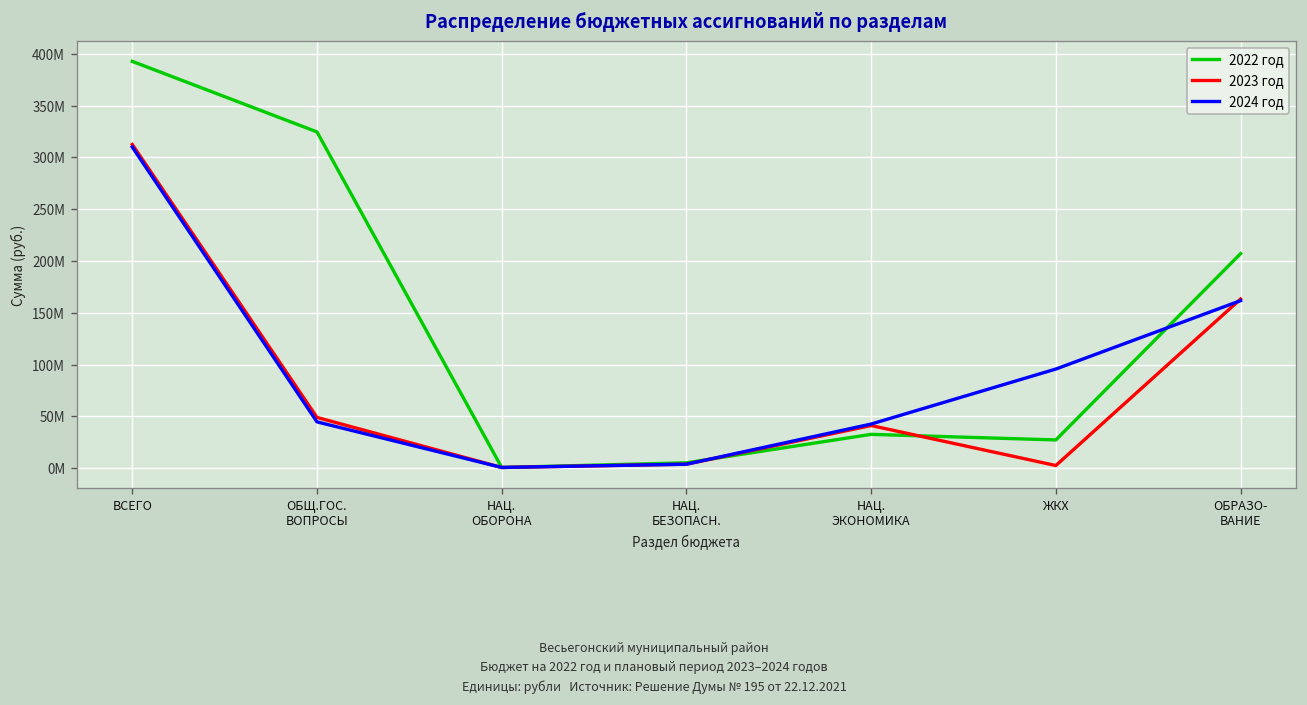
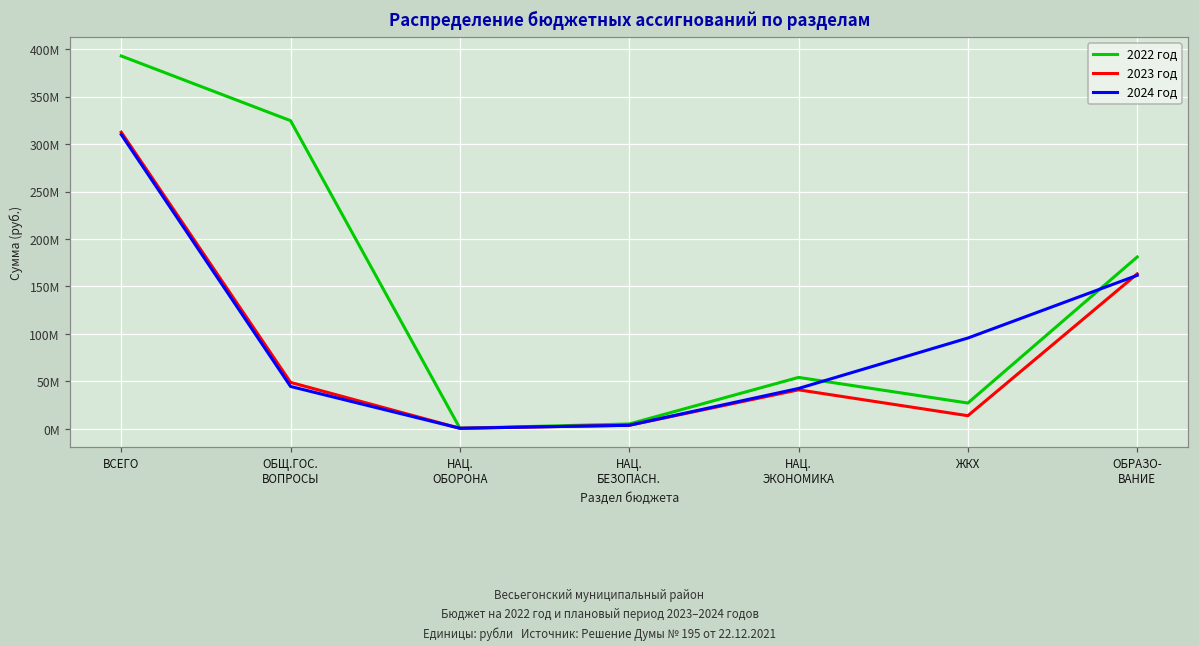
2022 год, НАЦ. ЭКОНОМИКА: 30000000 -> 50000000
2023 год, ЖКХ: 0 -> 10000000
2022 год, ОБРАЗО- ВАНИЕ: 210000000 -> 180000000
